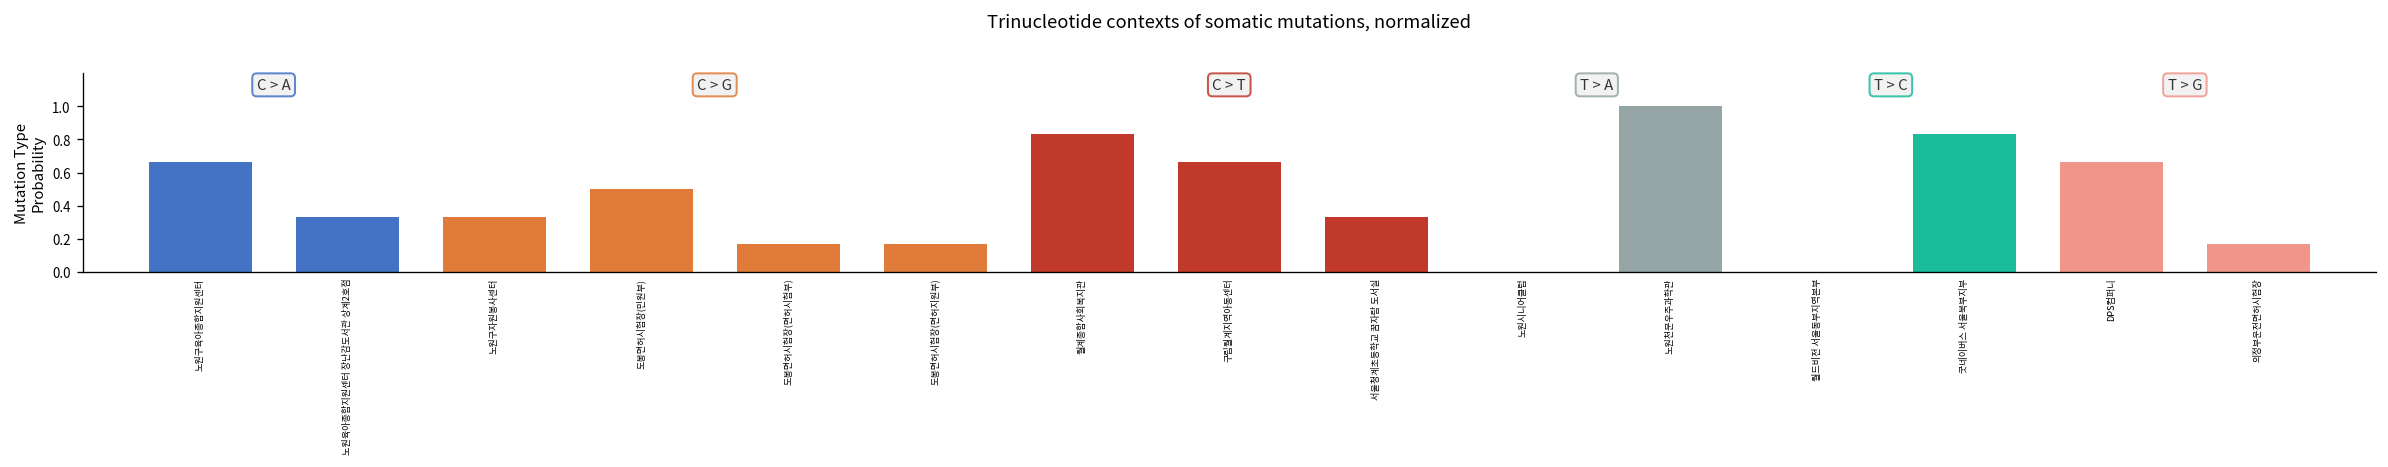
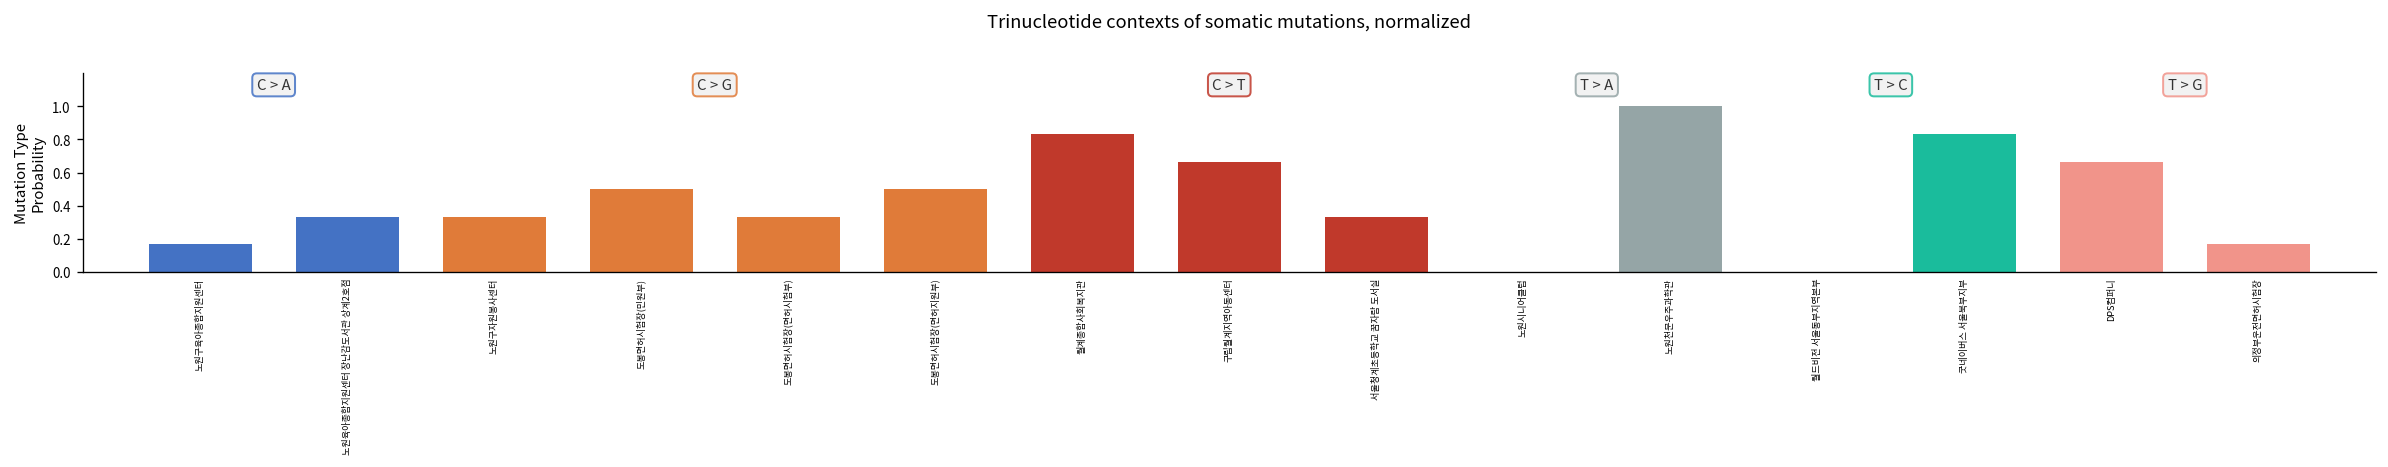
노원구육아종합지원센터: 0.67 -> 0.17
도봉면허시험장(면허시험부): 0.17 -> 0.33
도봉면허시험장(면허지원부): 0.17 -> 0.50
